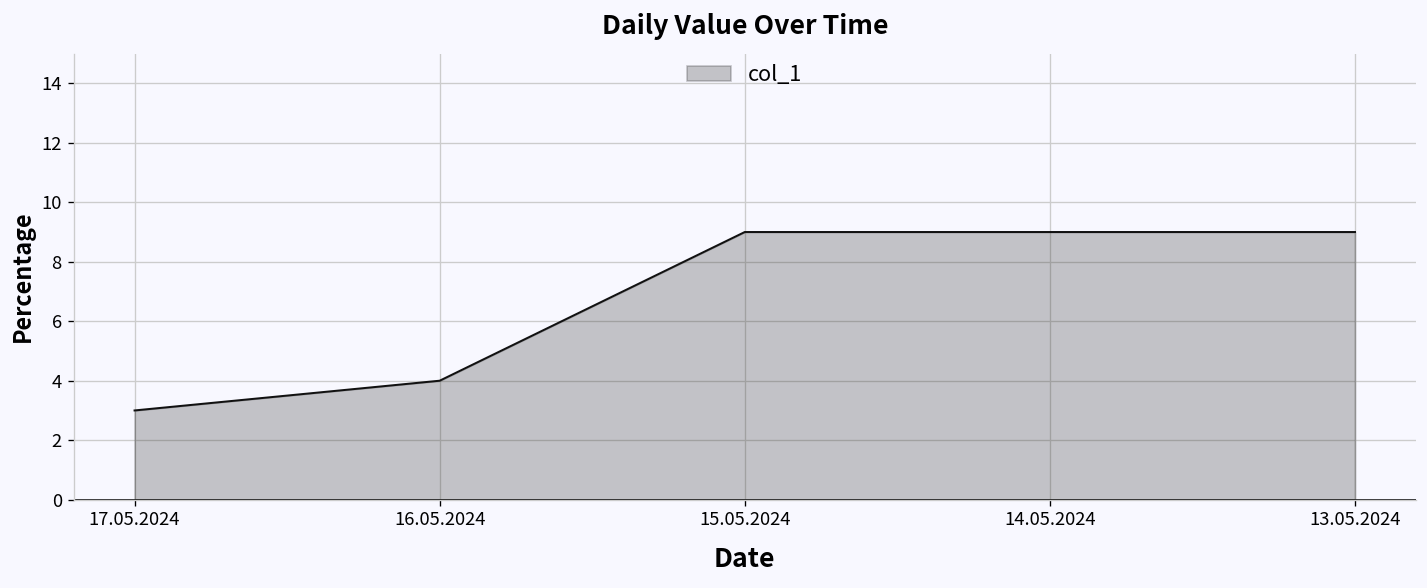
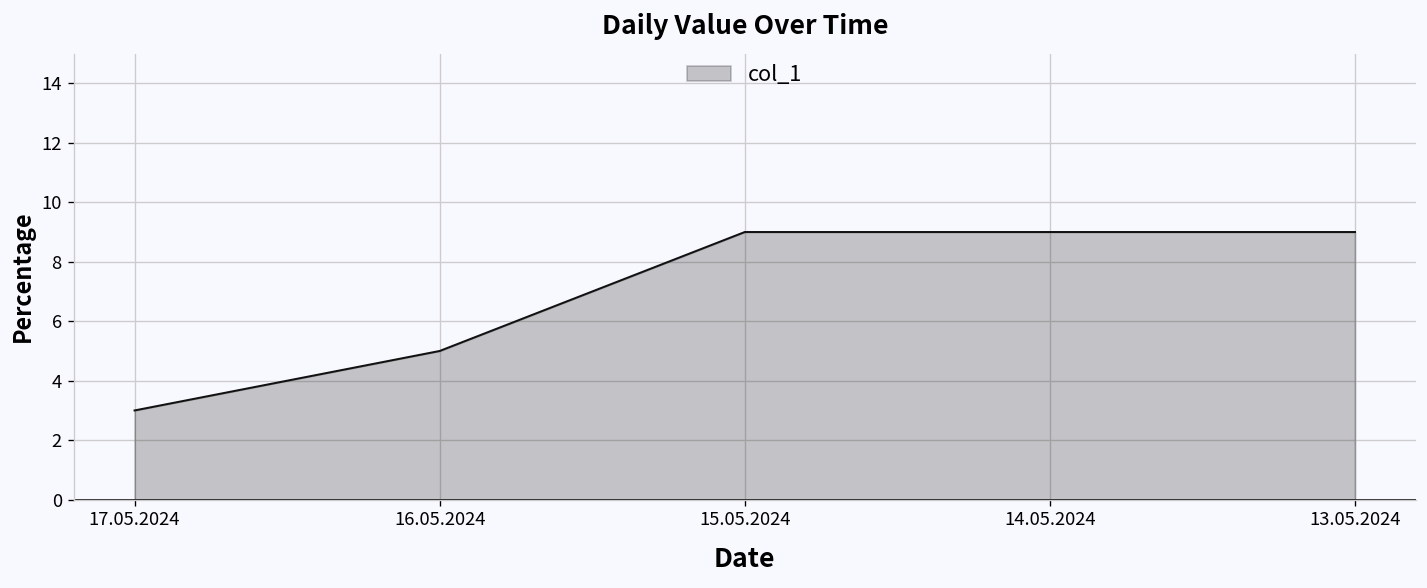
16.05.2024: 4 -> 5
